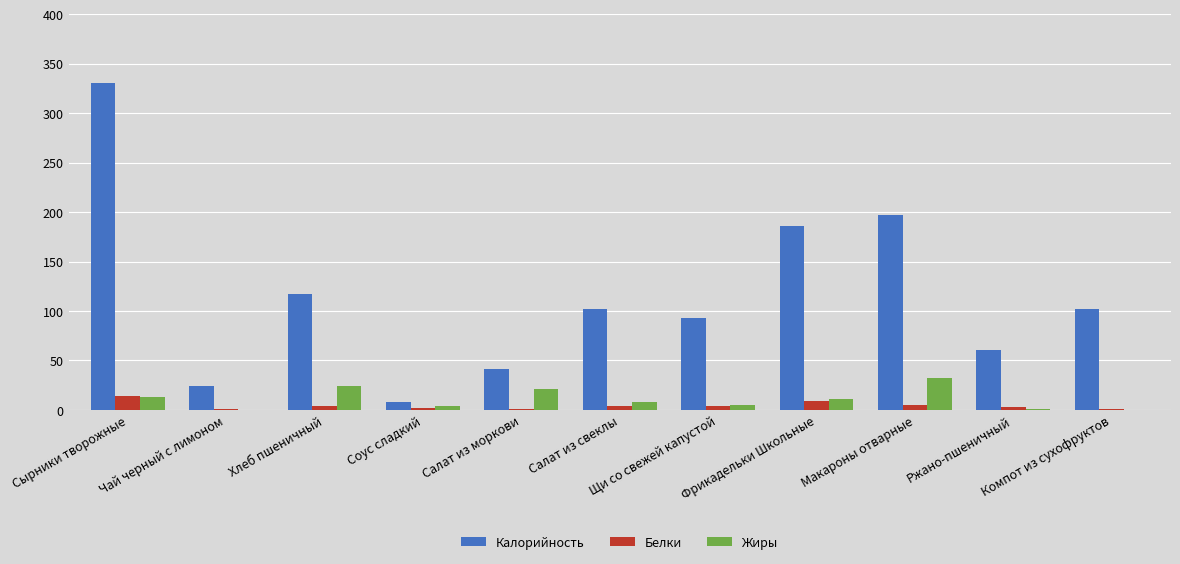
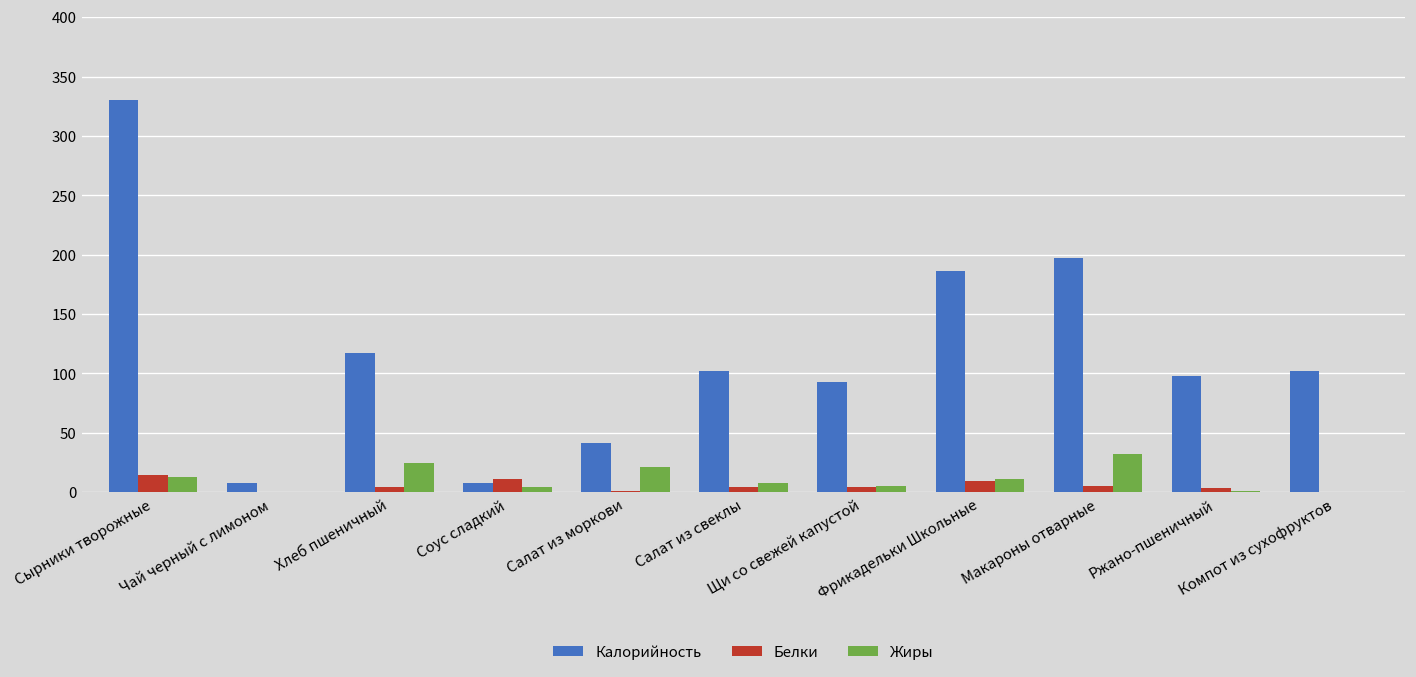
Калорийность, Чай черный с лимоном: 20 -> 10
Белки, Соус сладкий: 0 -> 10
Калорийность, Ржано-пшеничный: 60 -> 100
